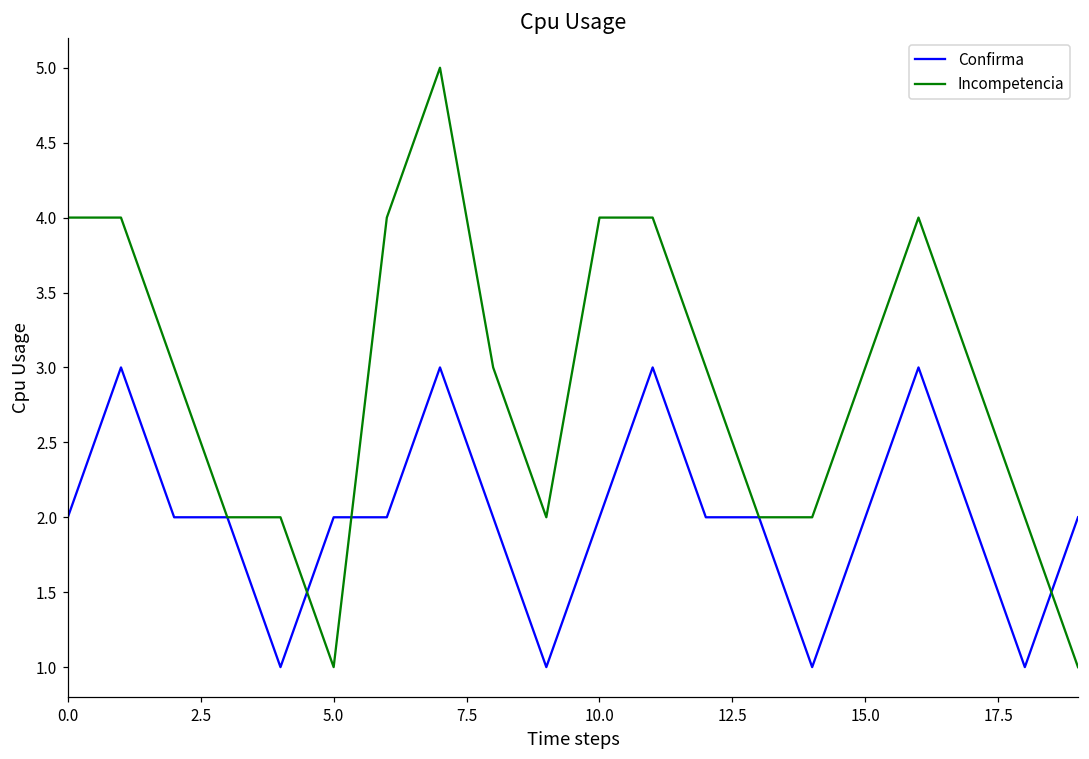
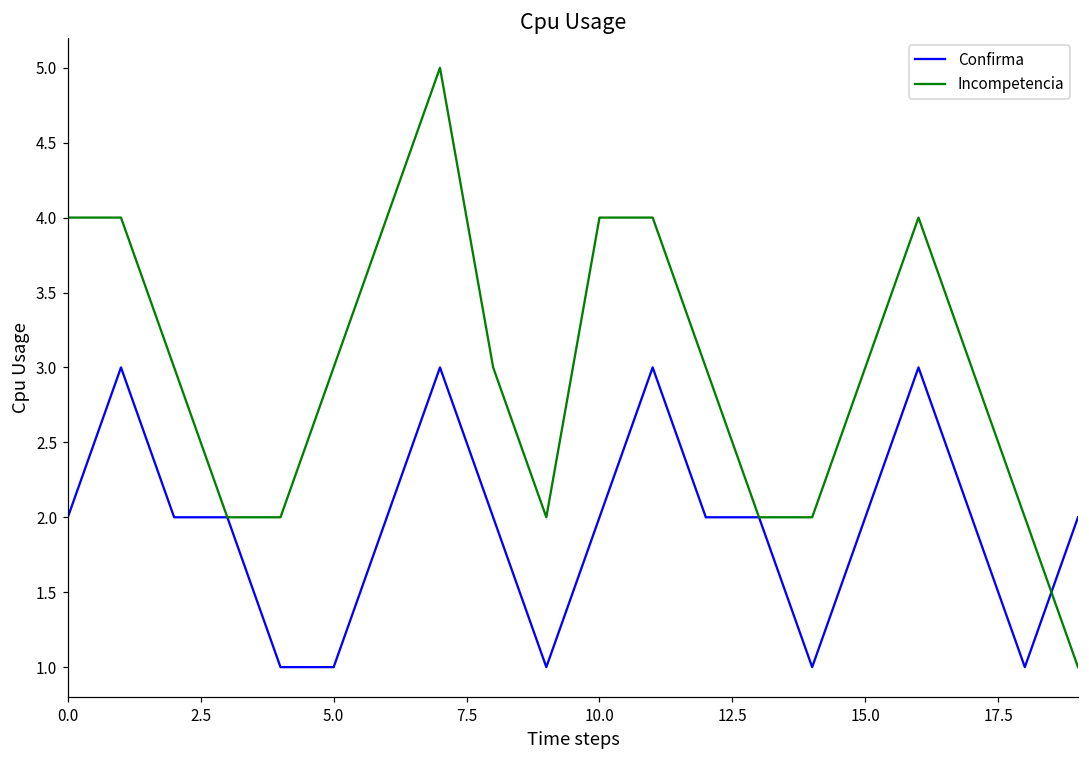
Confirma, 5.0: 2 -> 1
Incompetencia, 5.0: 1 -> 3
